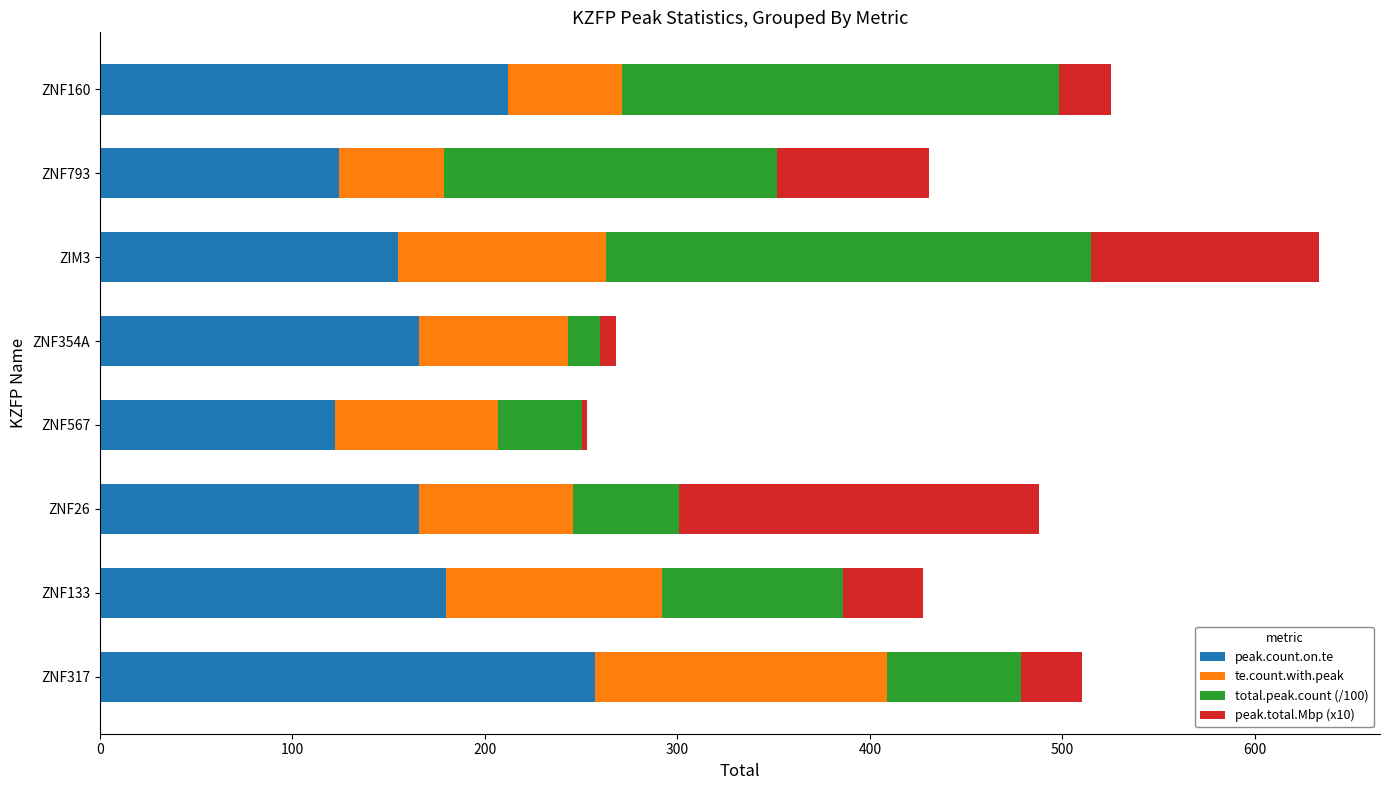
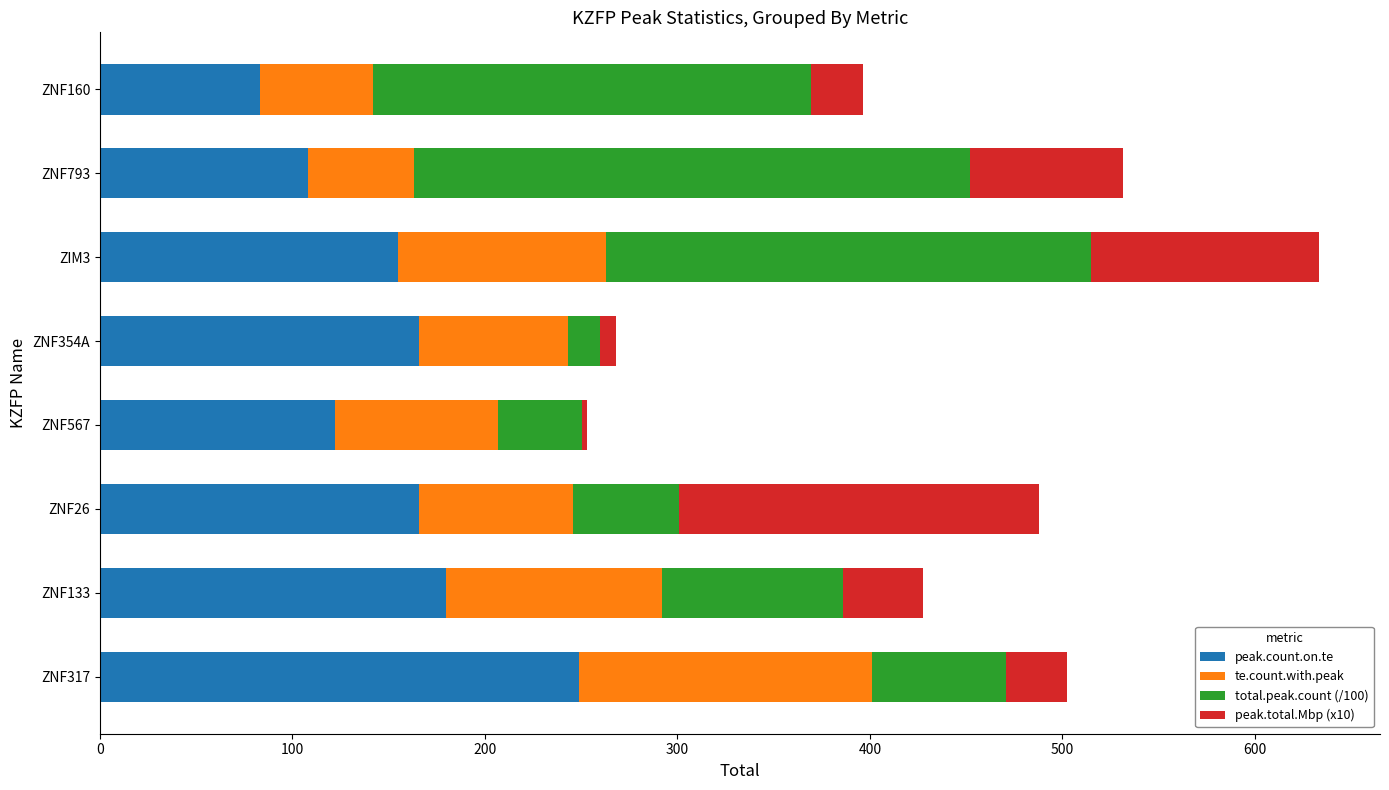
peak.count.on.te, ZNF160: 212 -> 83
peak.count.on.te, ZNF793: 124 -> 108
total.peak.count (/100), ZNF793: 173 -> 289
peak.count.on.te, ZNF317: 257 -> 249
